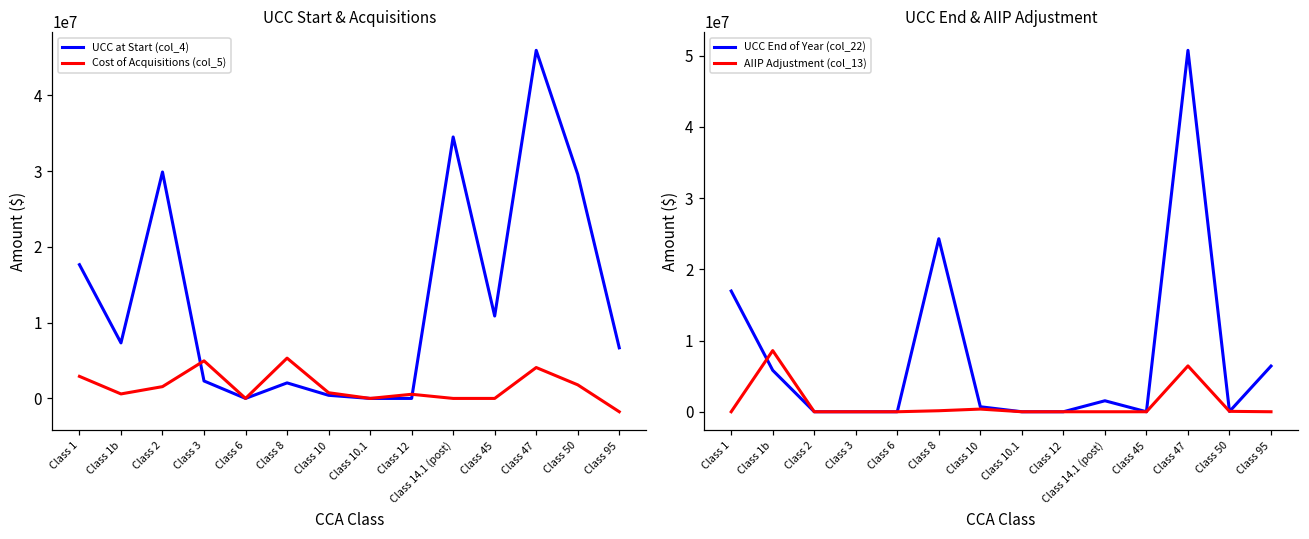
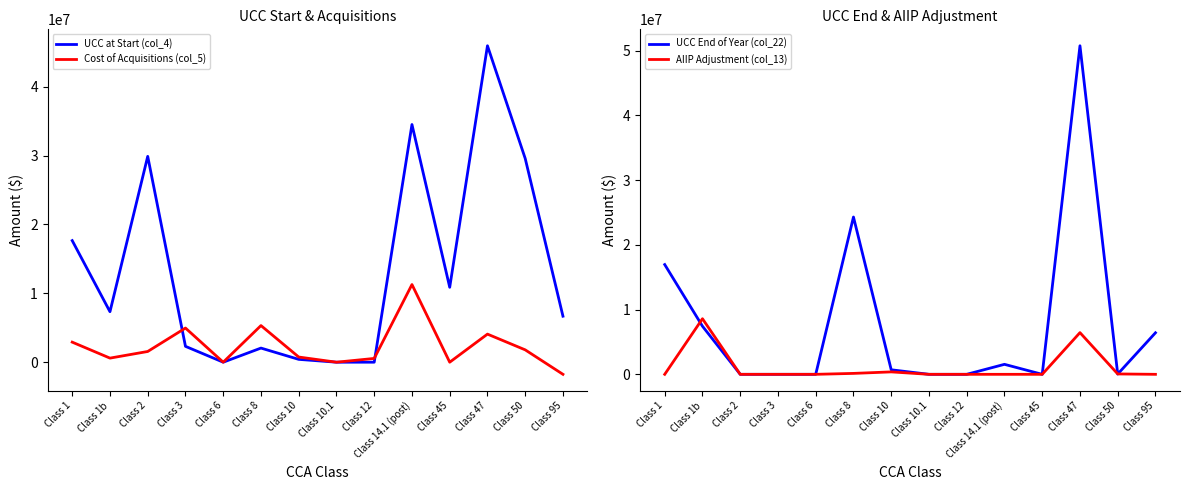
UCC Start & Acquisitions, Cost of Acquisitions (col_5), Class 14.1 (post): 0 -> 11000000
UCC End & AIIP Adjustment, UCC End of Year (col_22), Class 1b: 6000000 -> 7000000
